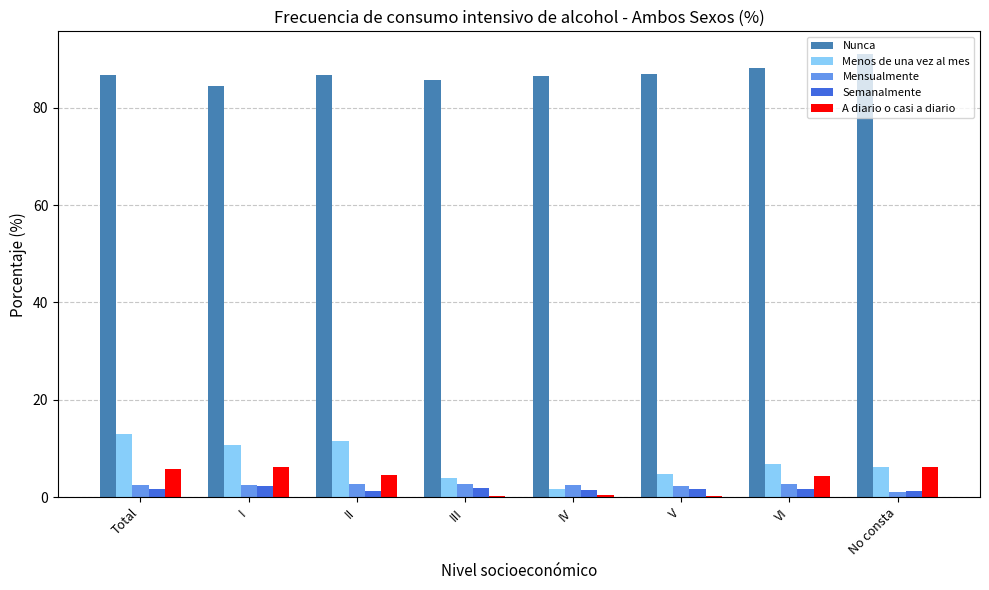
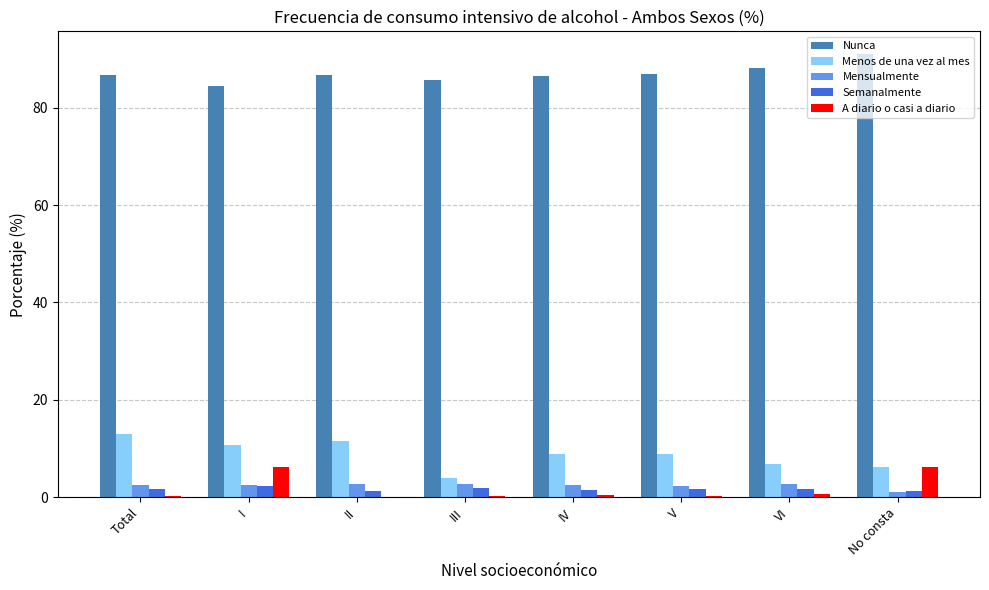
A diario o casi a diario, Total: 6 -> 0
A diario o casi a diario, II: 5 -> 0
Menos de una vez al mes, IV: 2 -> 9
Menos de una vez al mes, V: 5 -> 9
A diario o casi a diario, VI: 4 -> 1
